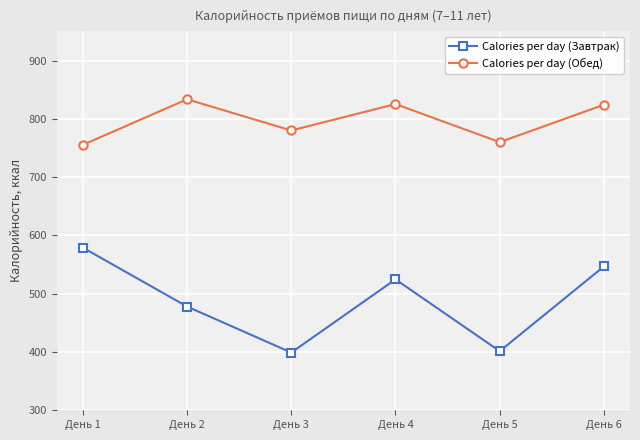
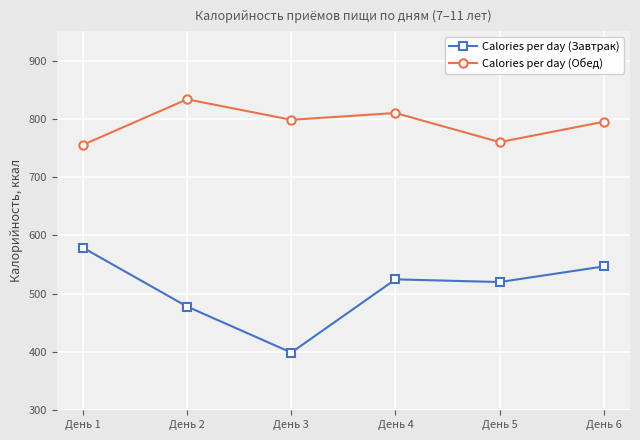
Calories per day (Обед), День 3: 780 -> 800
Calories per day (Обед), День 4: 830 -> 810
Calories per day (Завтрак), День 5: 400 -> 520
Calories per day (Обед), День 6: 820 -> 800
